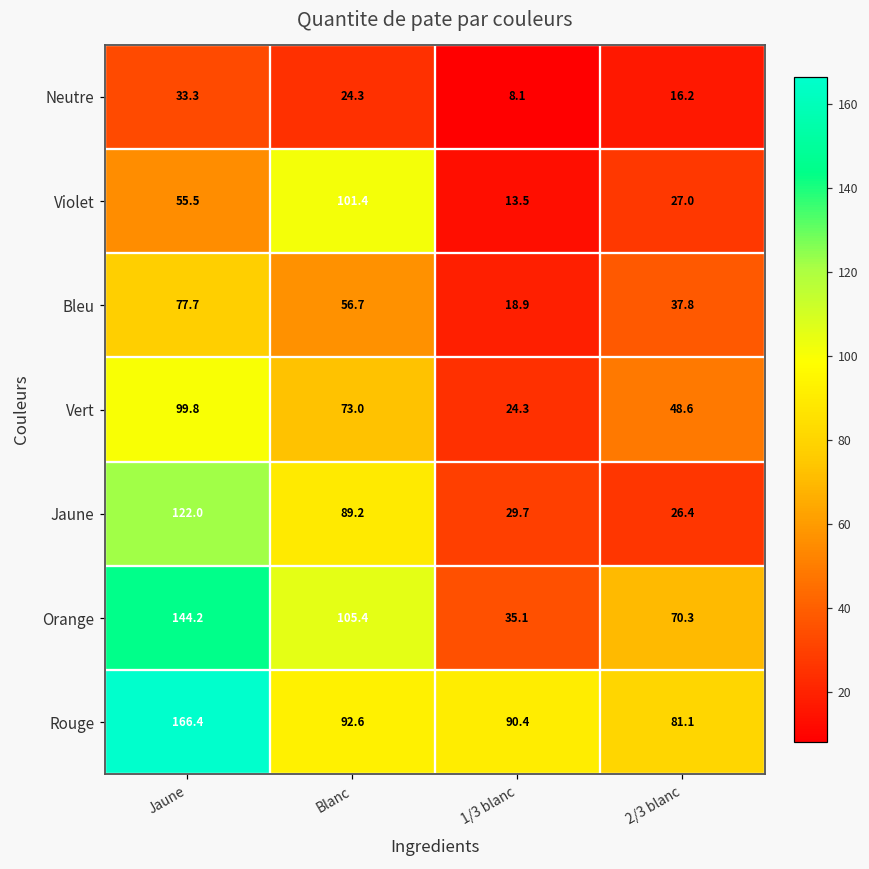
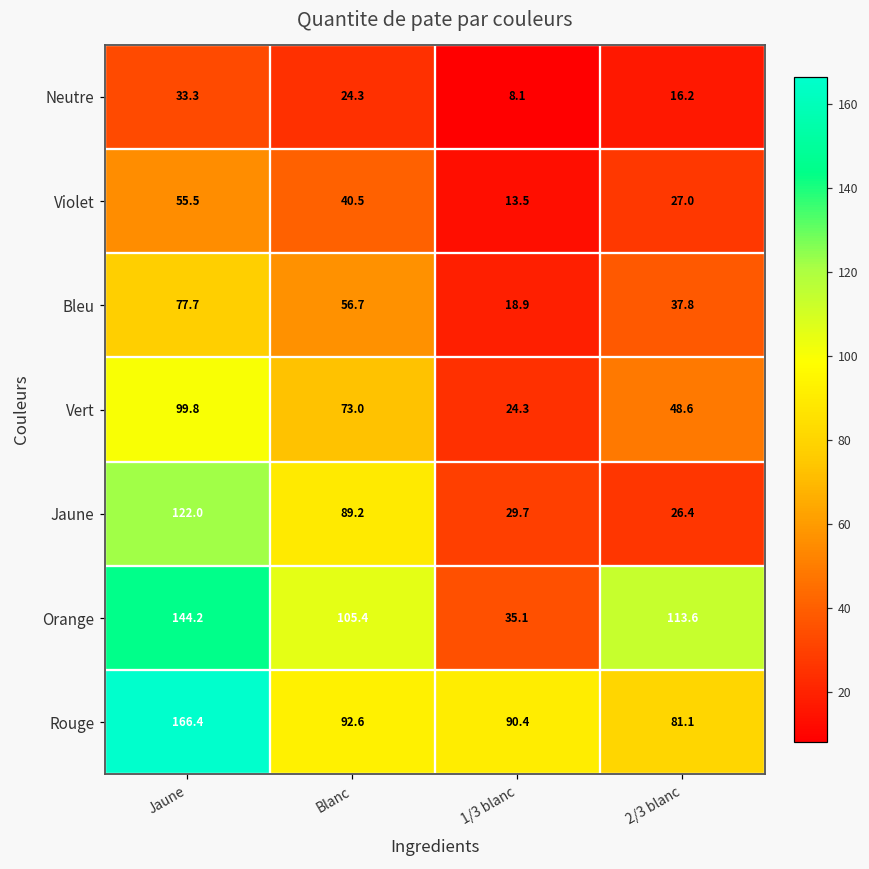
Violet, Blanc: 101.4 -> 40.5
Orange, 2/3 blanc: 70.3 -> 113.6
